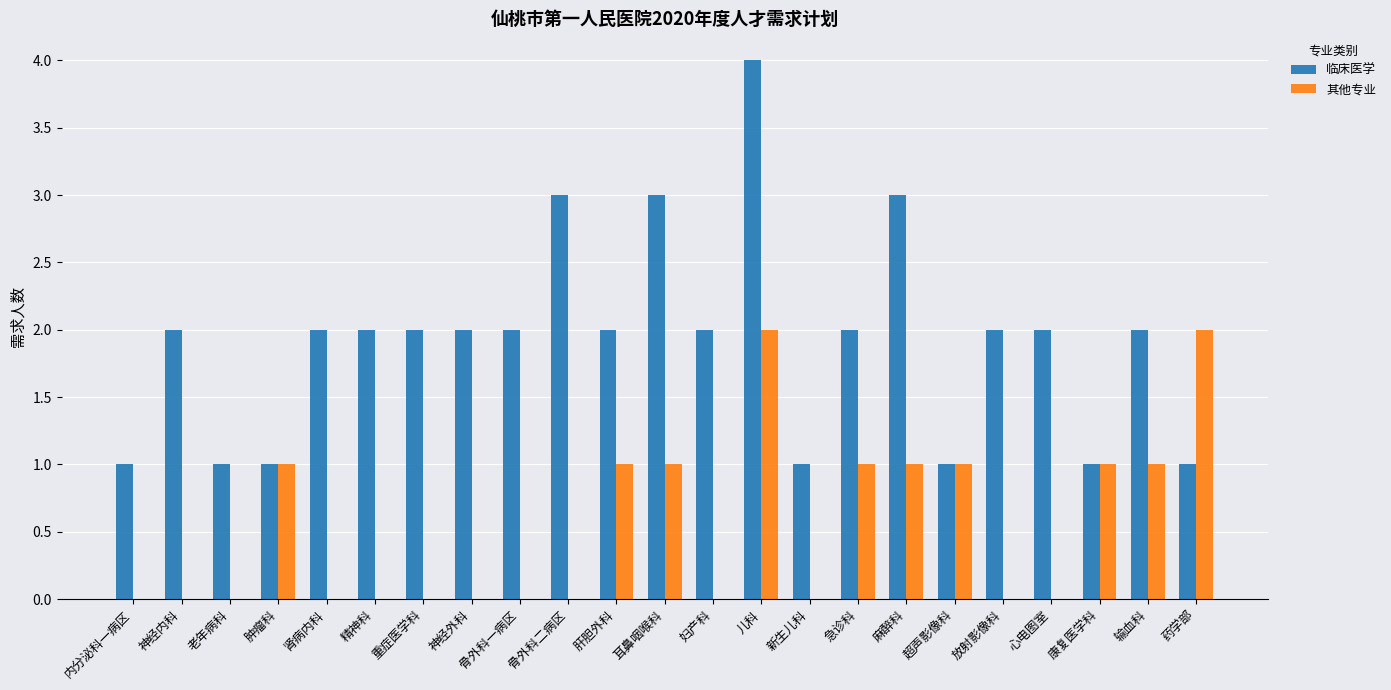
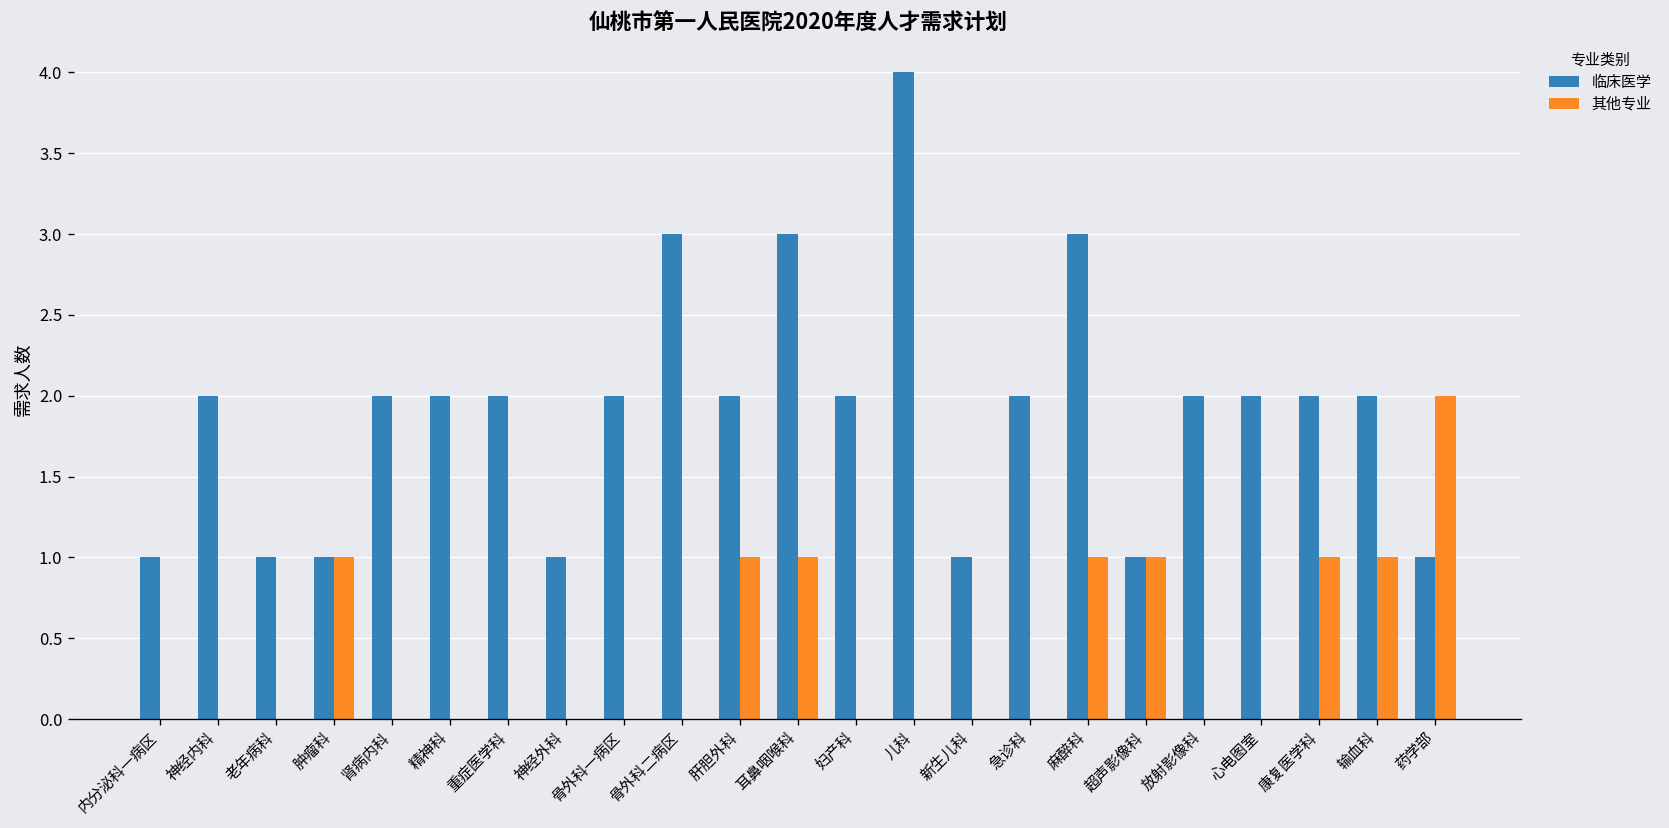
临床医学, 神经外科: 2 -> 1
其他专业, 儿科: 2 -> 0
其他专业, 急诊科: 1 -> 0
临床医学, 康复医学科: 1 -> 2
